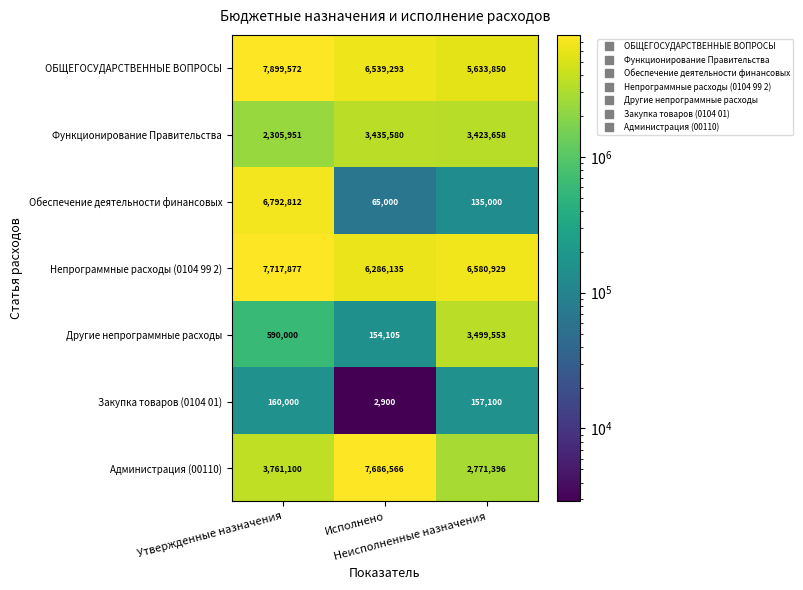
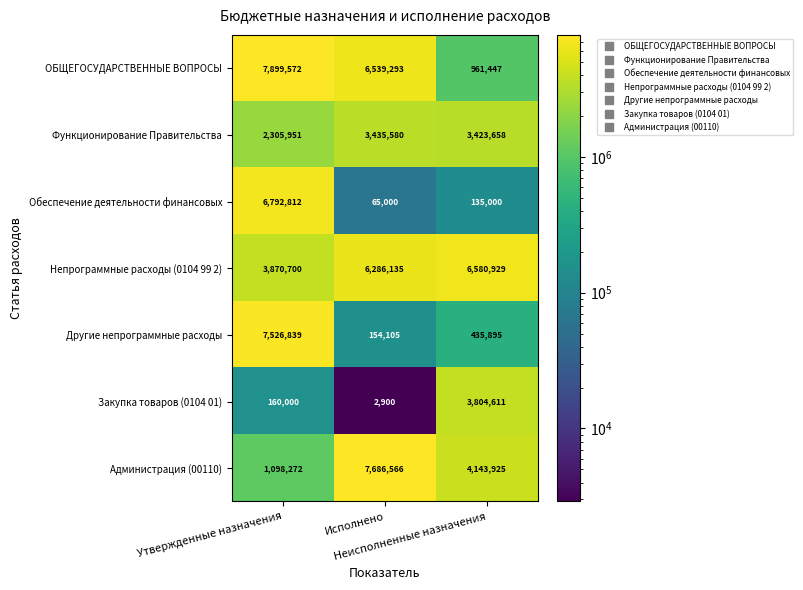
ОБЩЕГОСУДАРСТВЕННЫЕ ВОПРОСЫ, Неисполненные назначения: 5,633,850 -> 961,447
Непрограммные расходы (0104 99 2), Утвержденные назначения: 7,717,877 -> 3,870,700
Другие непрограммные расходы, Утвержденные назначения: 590,000 -> 7,526,839
Другие непрограммные расходы, Неисполненные назначения: 3,499,553 -> 435,895
Закупка товаров (0104 01), Неисполненные назначения: 157,100 -> 3,804,611
Администрация (00110), Утвержденные назначения: 3,761,100 -> 1,098,272
Администрация (00110), Неисполненные назначения: 2,771,396 -> 4,143,925
